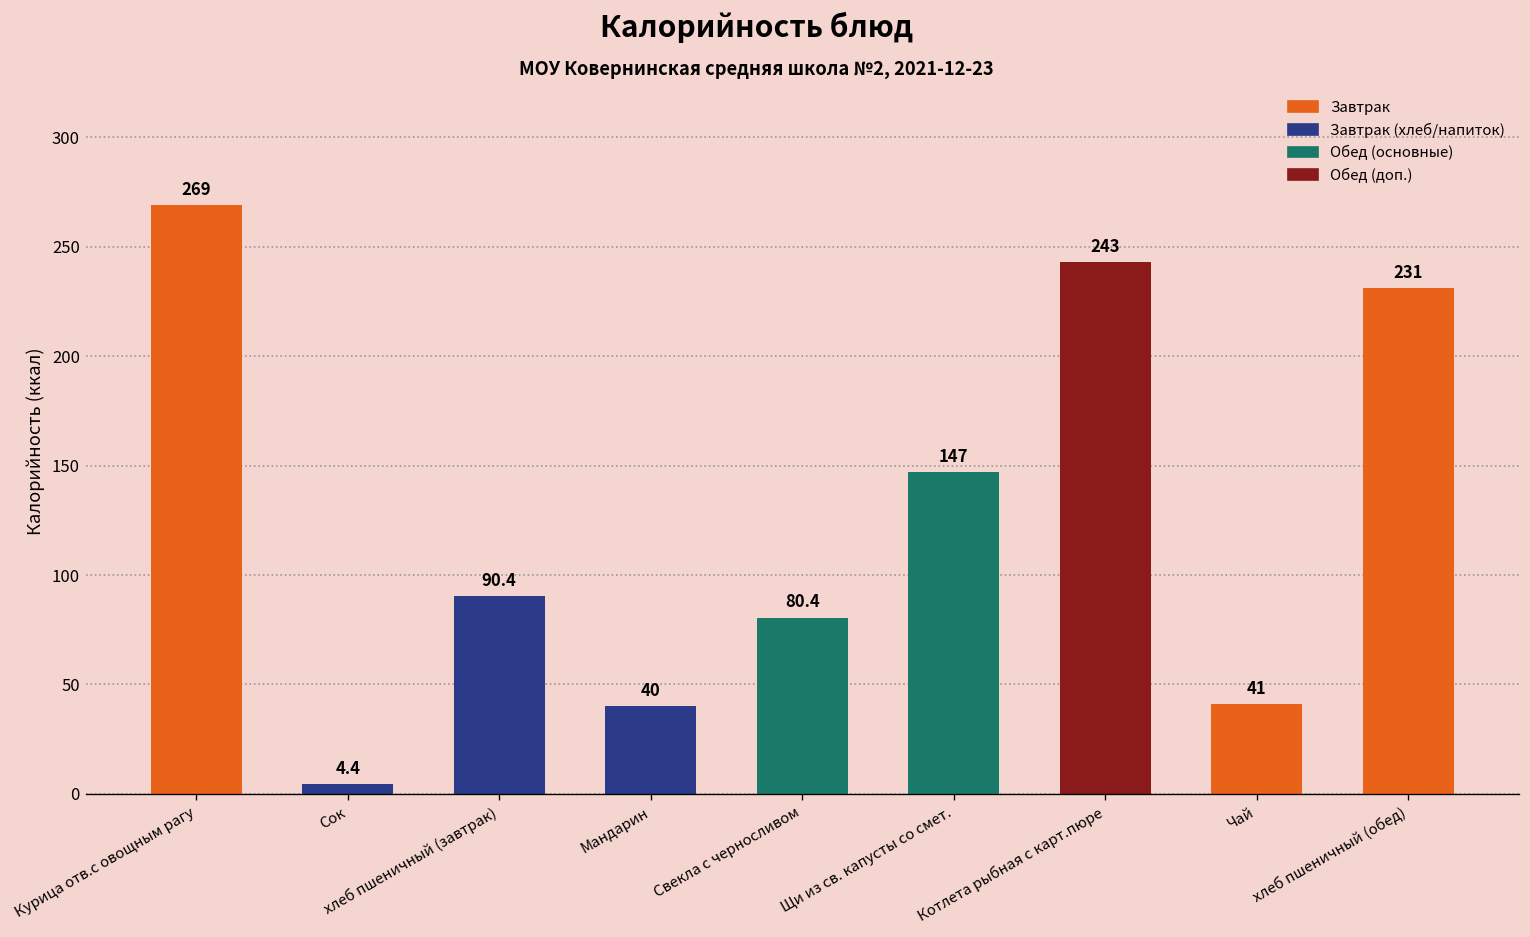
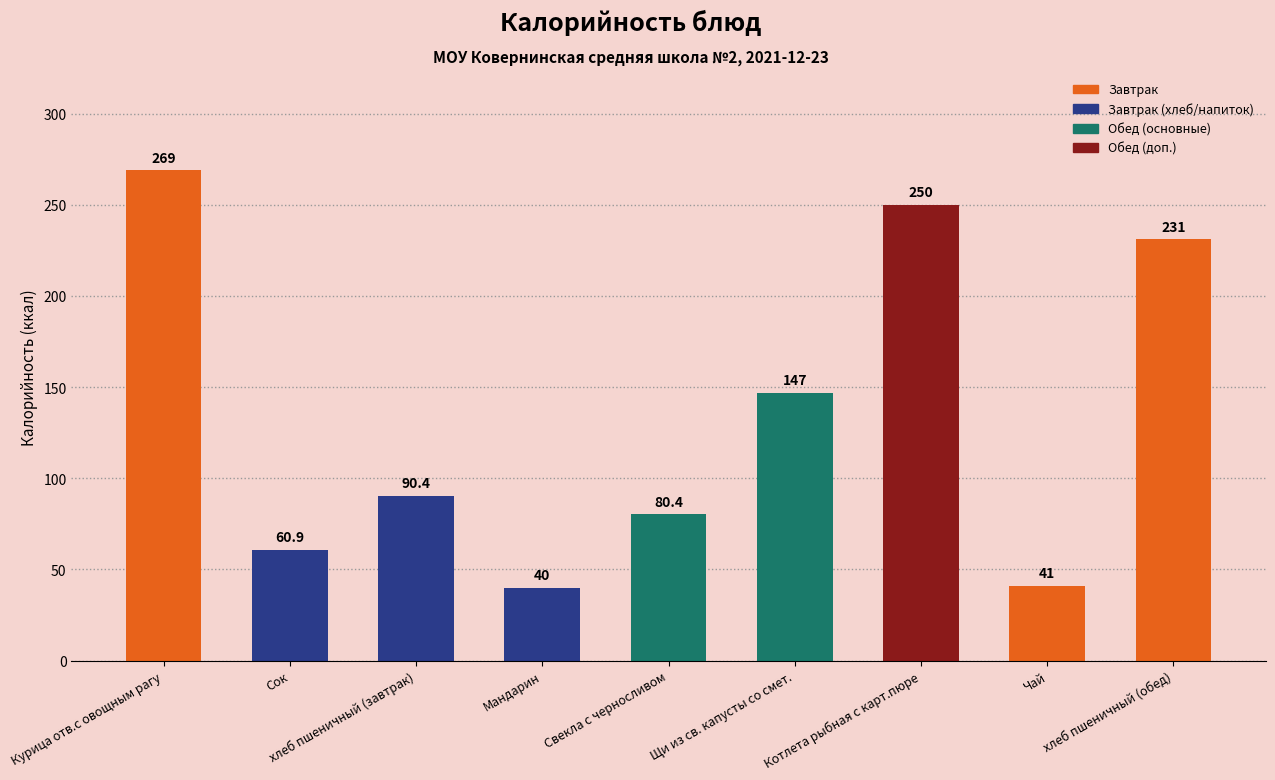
Сок: 4.4 -> 60.9
Котлета рыбная с карт.пюре: 243 -> 250
